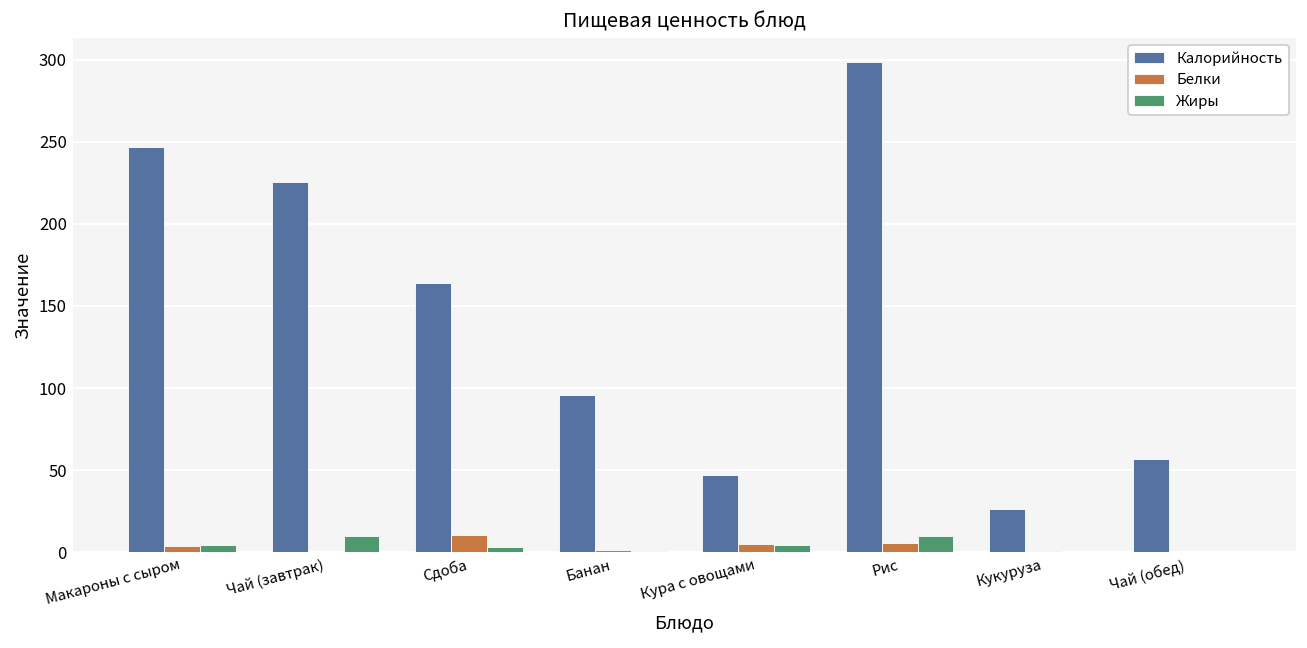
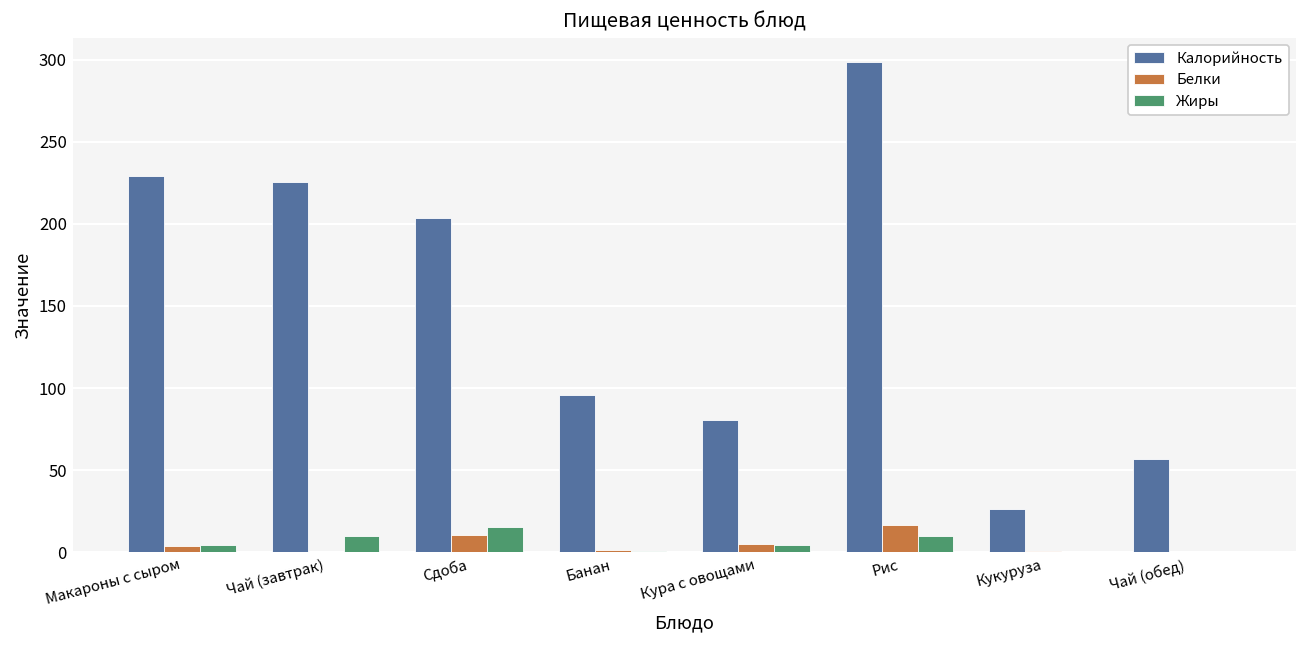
Калорийность, Макароны с сыром: 247 -> 229
Калорийность, Сдоба: 164 -> 203
Жиры, Сдоба: 3 -> 15
Калорийность, Кура с овощами: 47 -> 81
Белки, Рис: 6 -> 17
